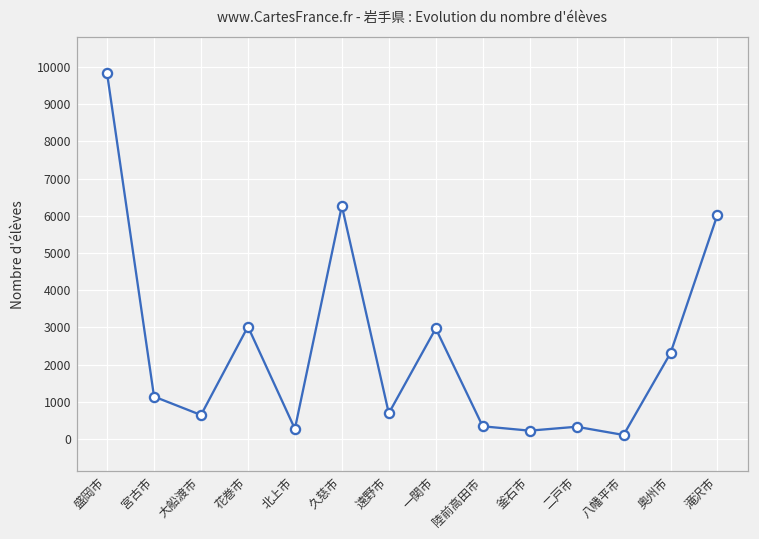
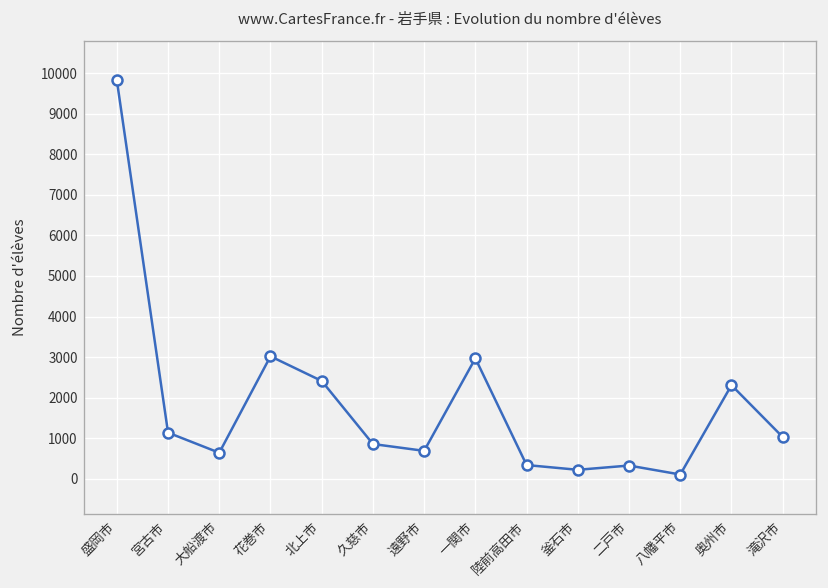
北上市: 300 -> 2400
久慈市: 6300 -> 900
滝沢市: 6000 -> 1000
